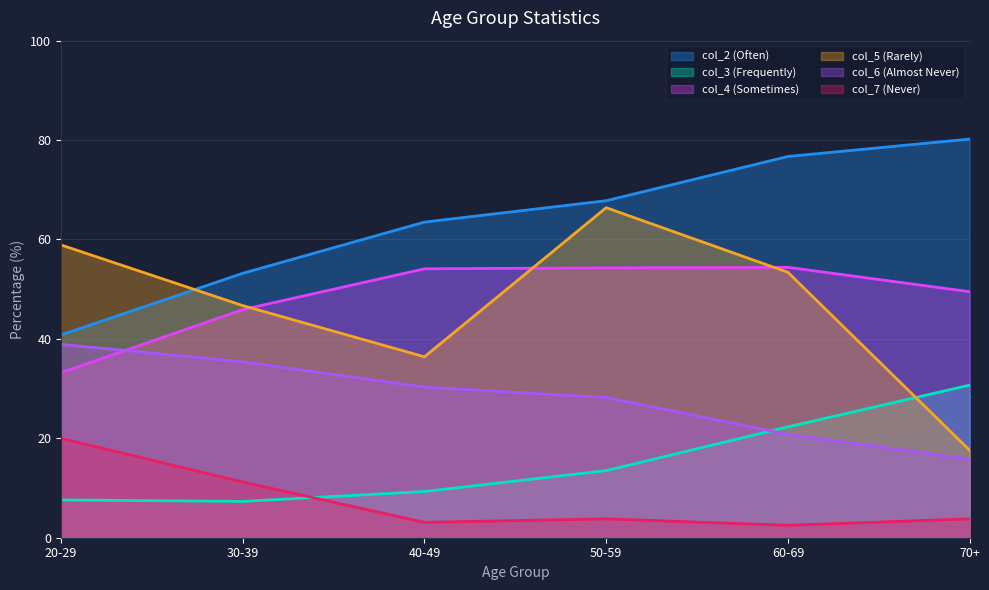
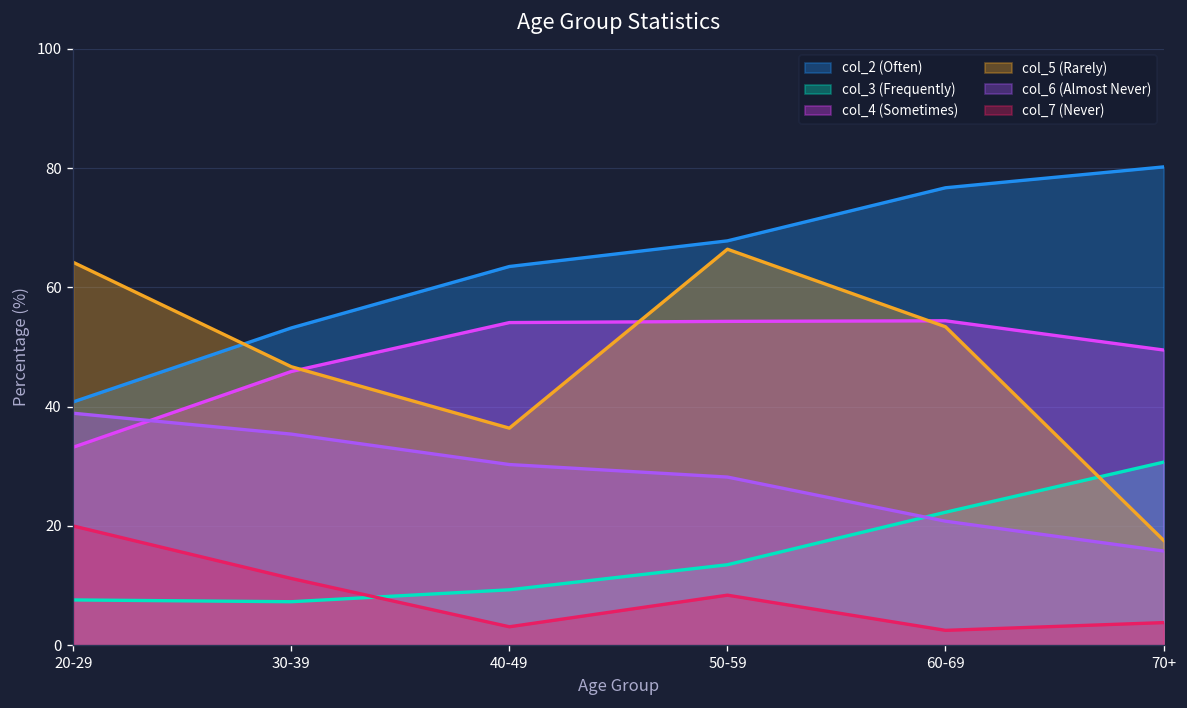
col_5 (Rarely), 20-29: 59 -> 64
col_7 (Never), 50-59: 4 -> 8
